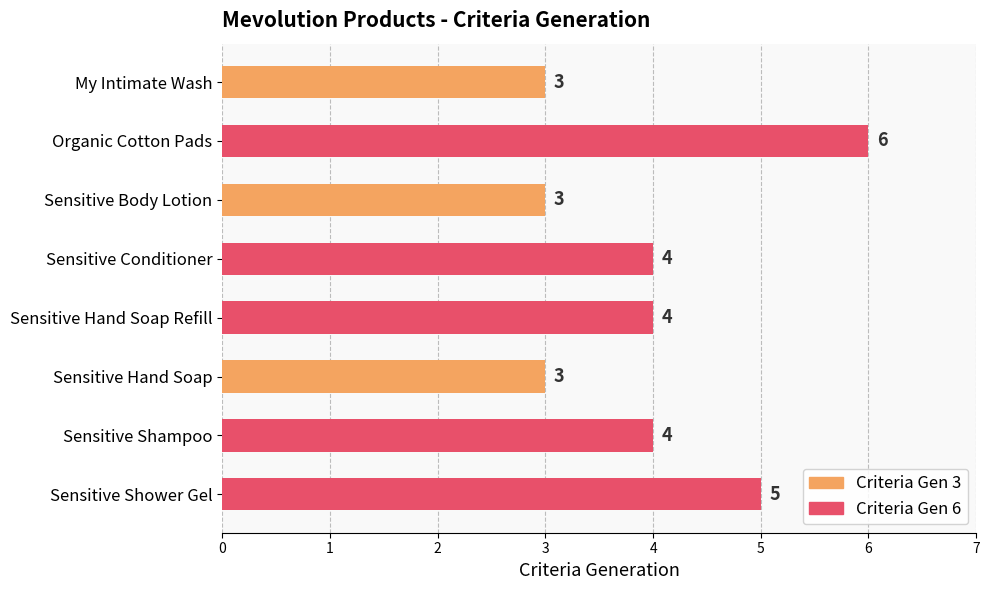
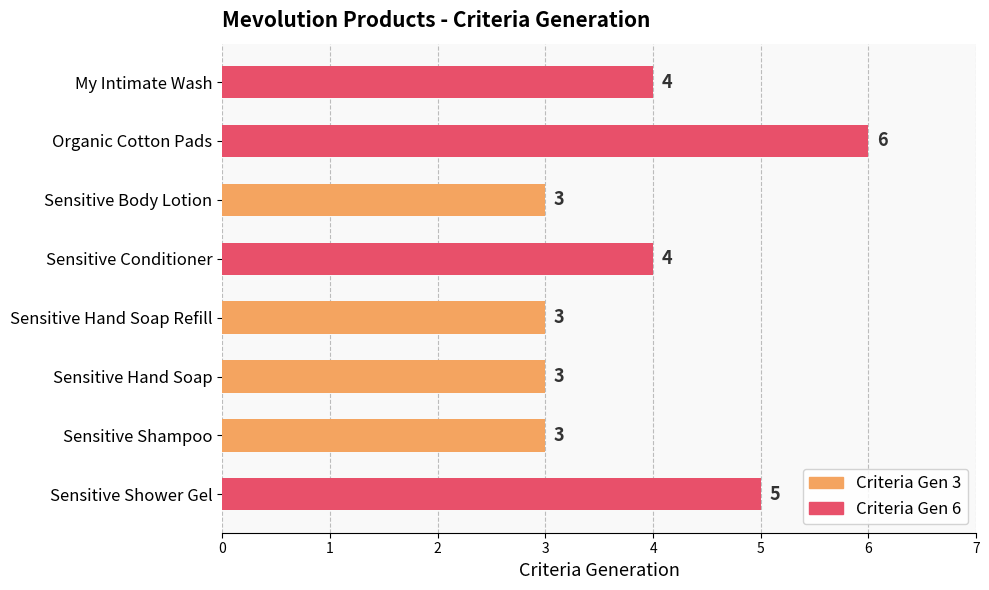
My Intimate Wash: 3 -> 4
Sensitive Hand Soap Refill: 4 -> 3
Sensitive Shampoo: 4 -> 3
